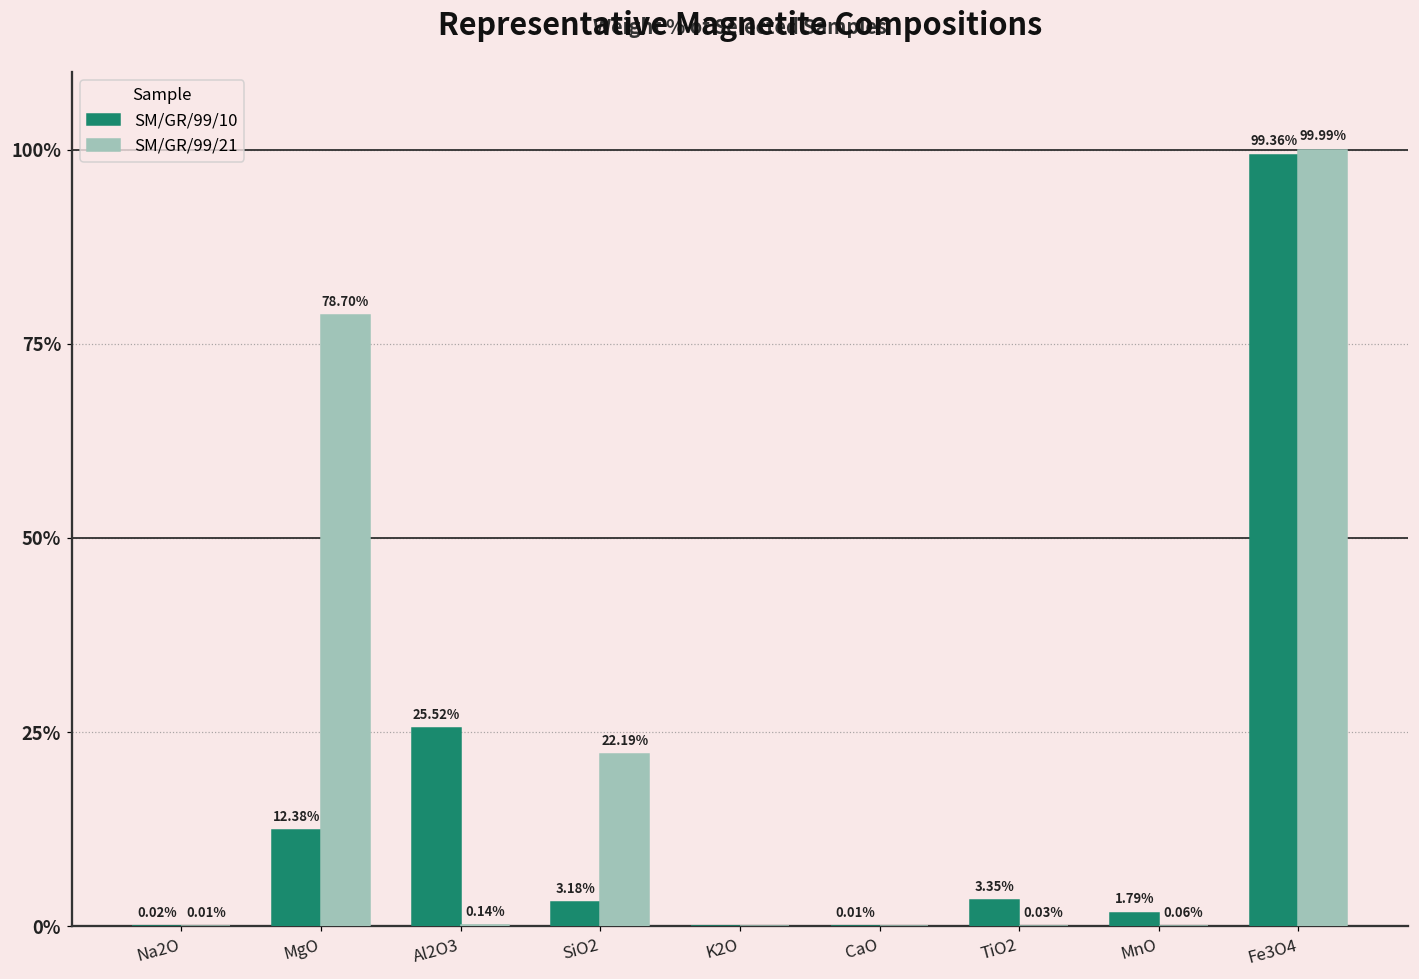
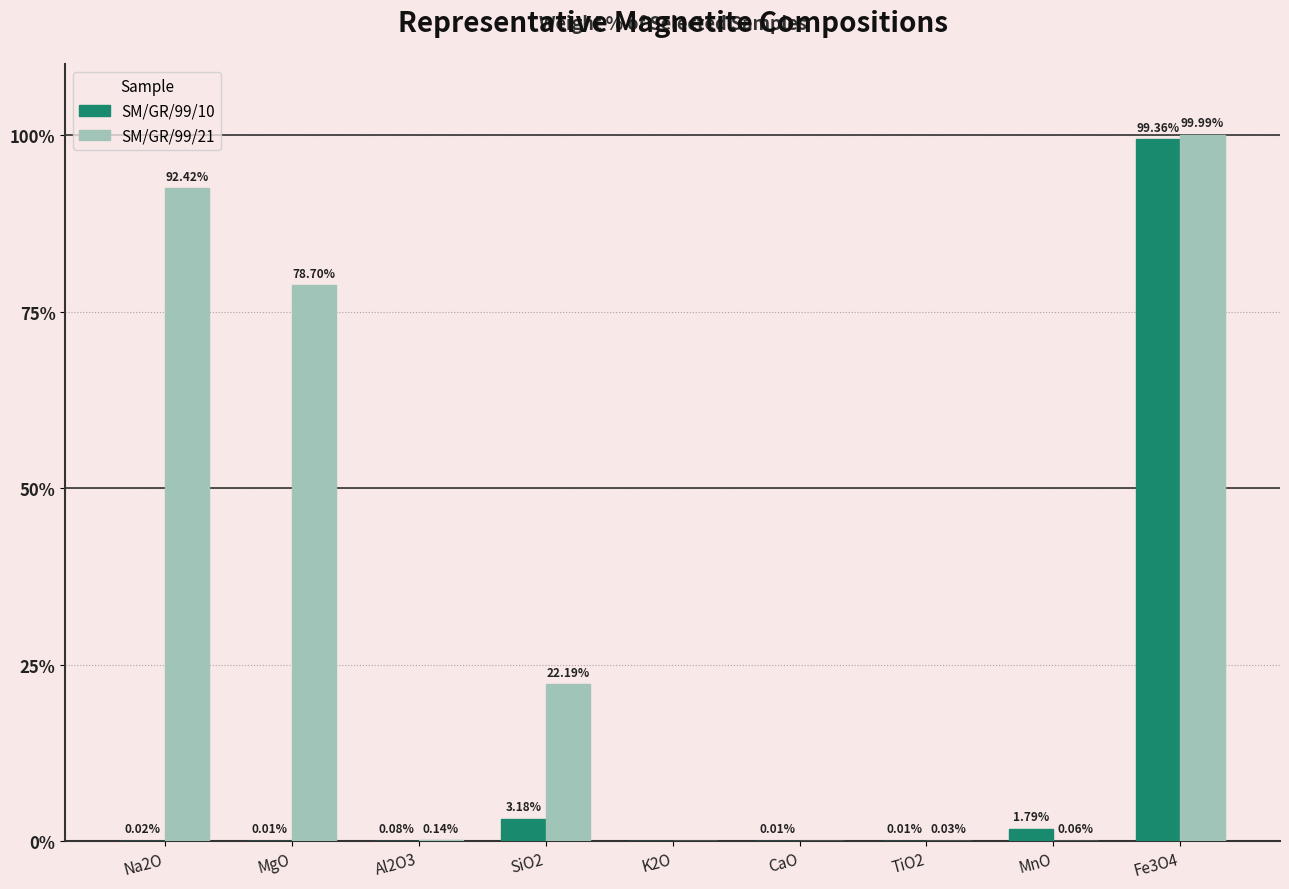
SM/GR/99/21, Na2O: 0.01% -> 92.42%
SM/GR/99/10, MgO: 12.38% -> 0.01%
SM/GR/99/10, Al2O3: 25.52% -> 0.08%
SM/GR/99/10, TiO2: 3.35% -> 0.01%
